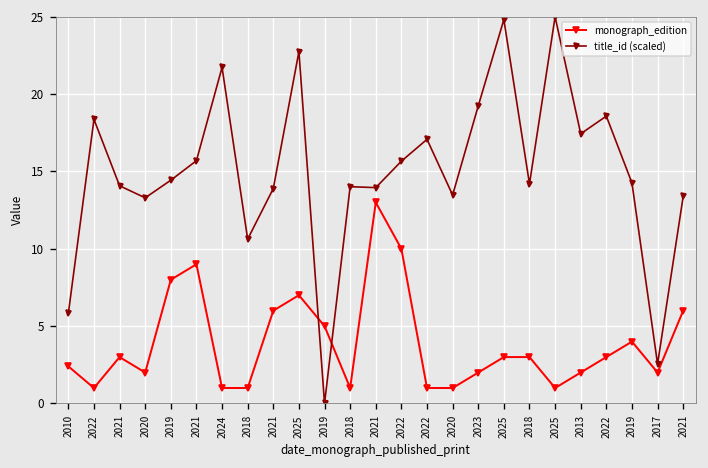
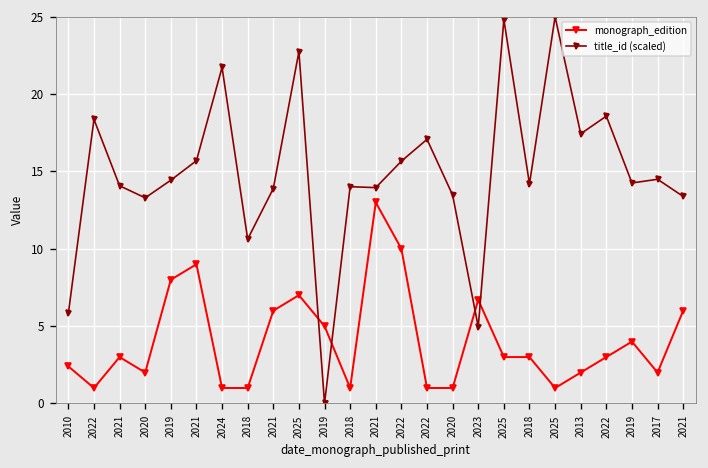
monograph_edition, 2023: 2.0 -> 6.7
title_id (scaled), 2023: 19.2 -> 5.0
title_id (scaled), 2017: 2.6 -> 14.5
